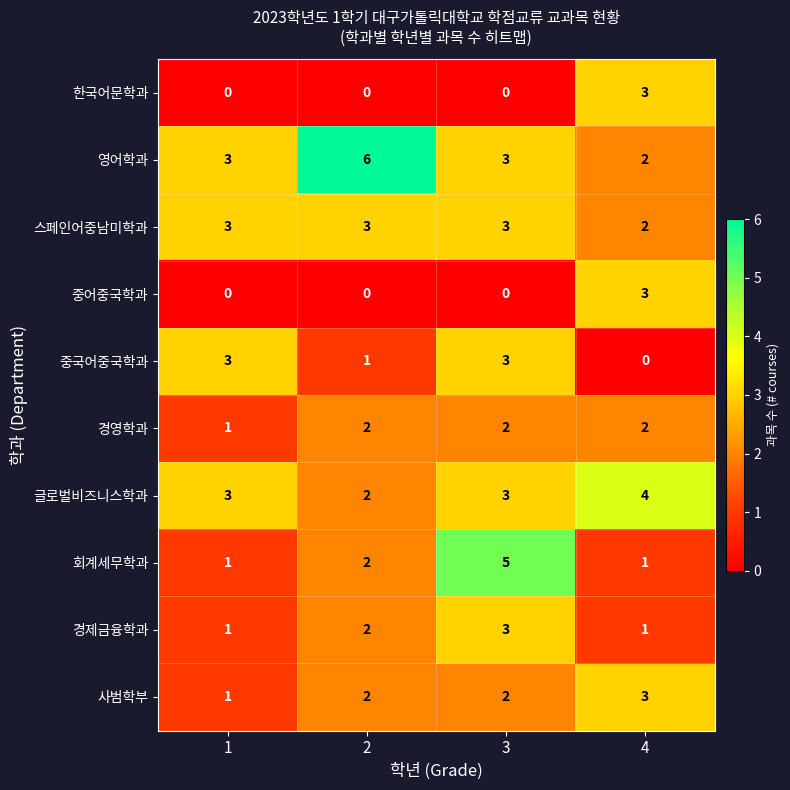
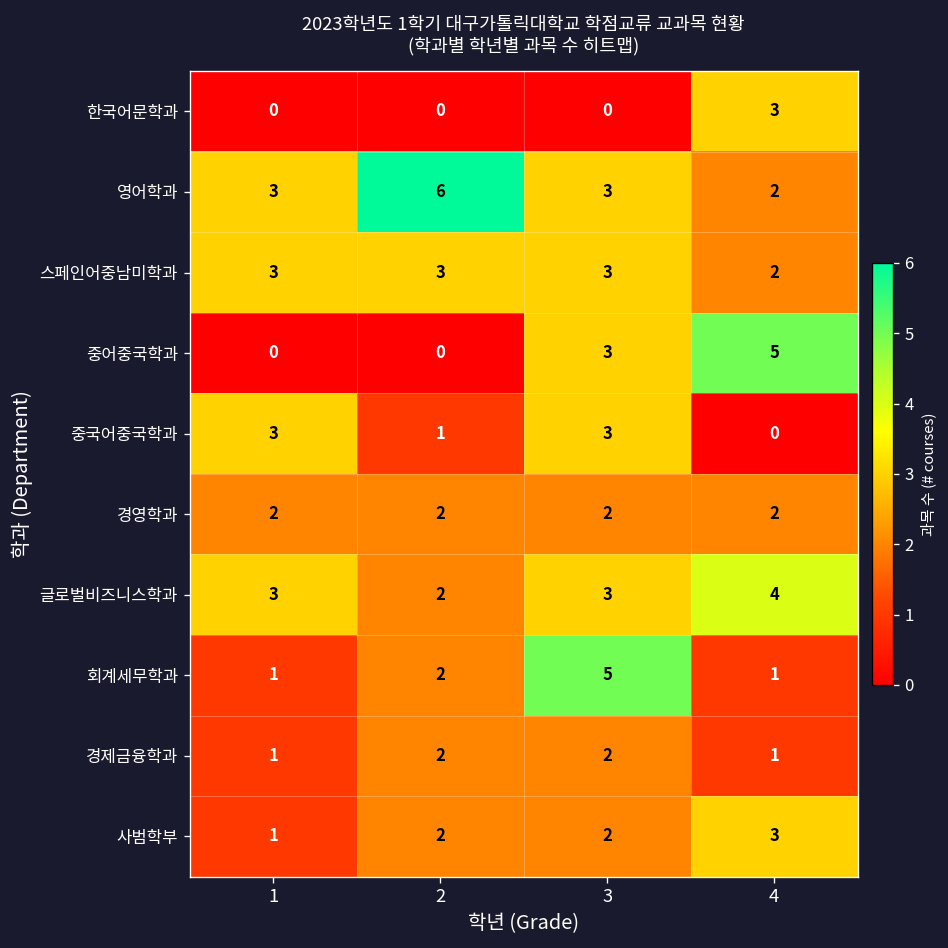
중어중국학과, 3: 0 -> 3
중어중국학과, 4: 3 -> 5
경영학과, 1: 1 -> 2
경제금융학과, 3: 3 -> 2
